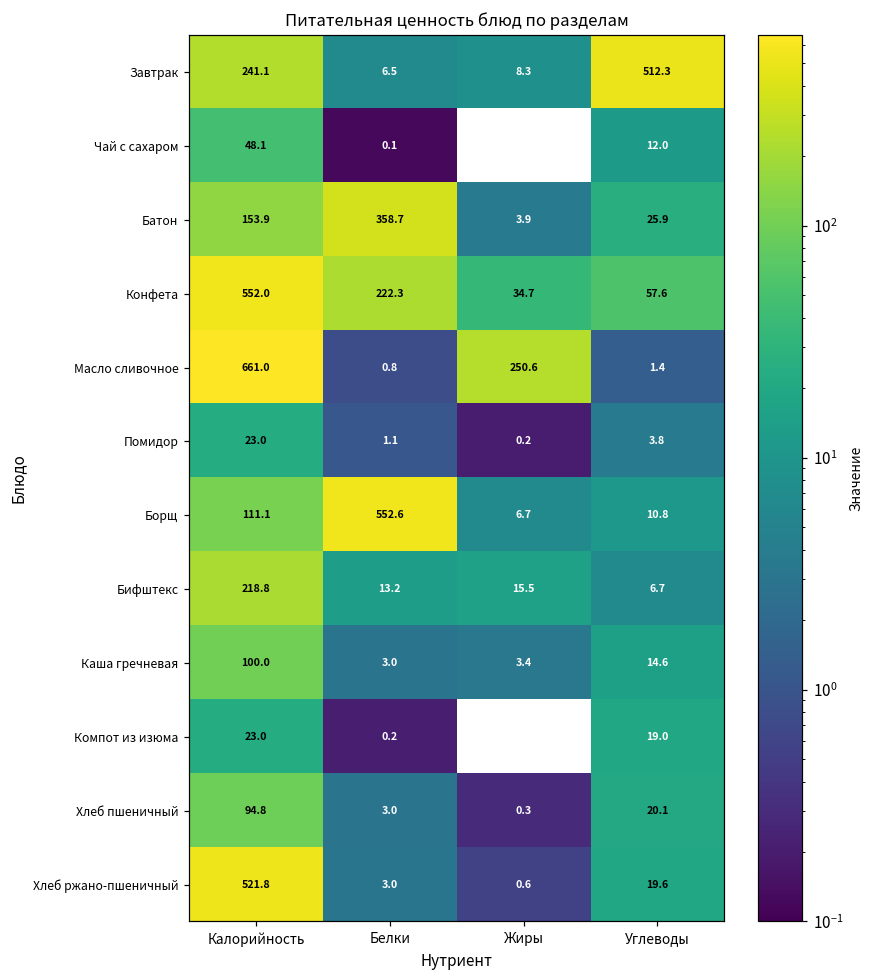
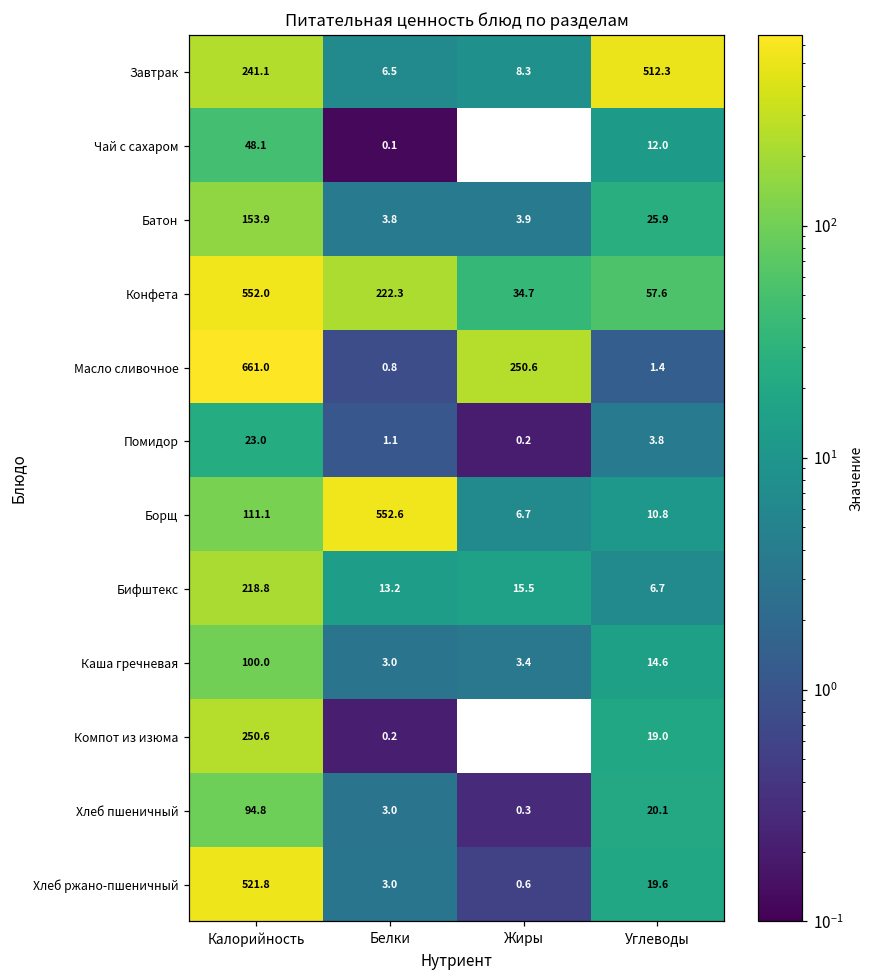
Батон, Белки: 358.7 -> 3.8
Компот из изюма, Калорийность: 23.0 -> 250.6
